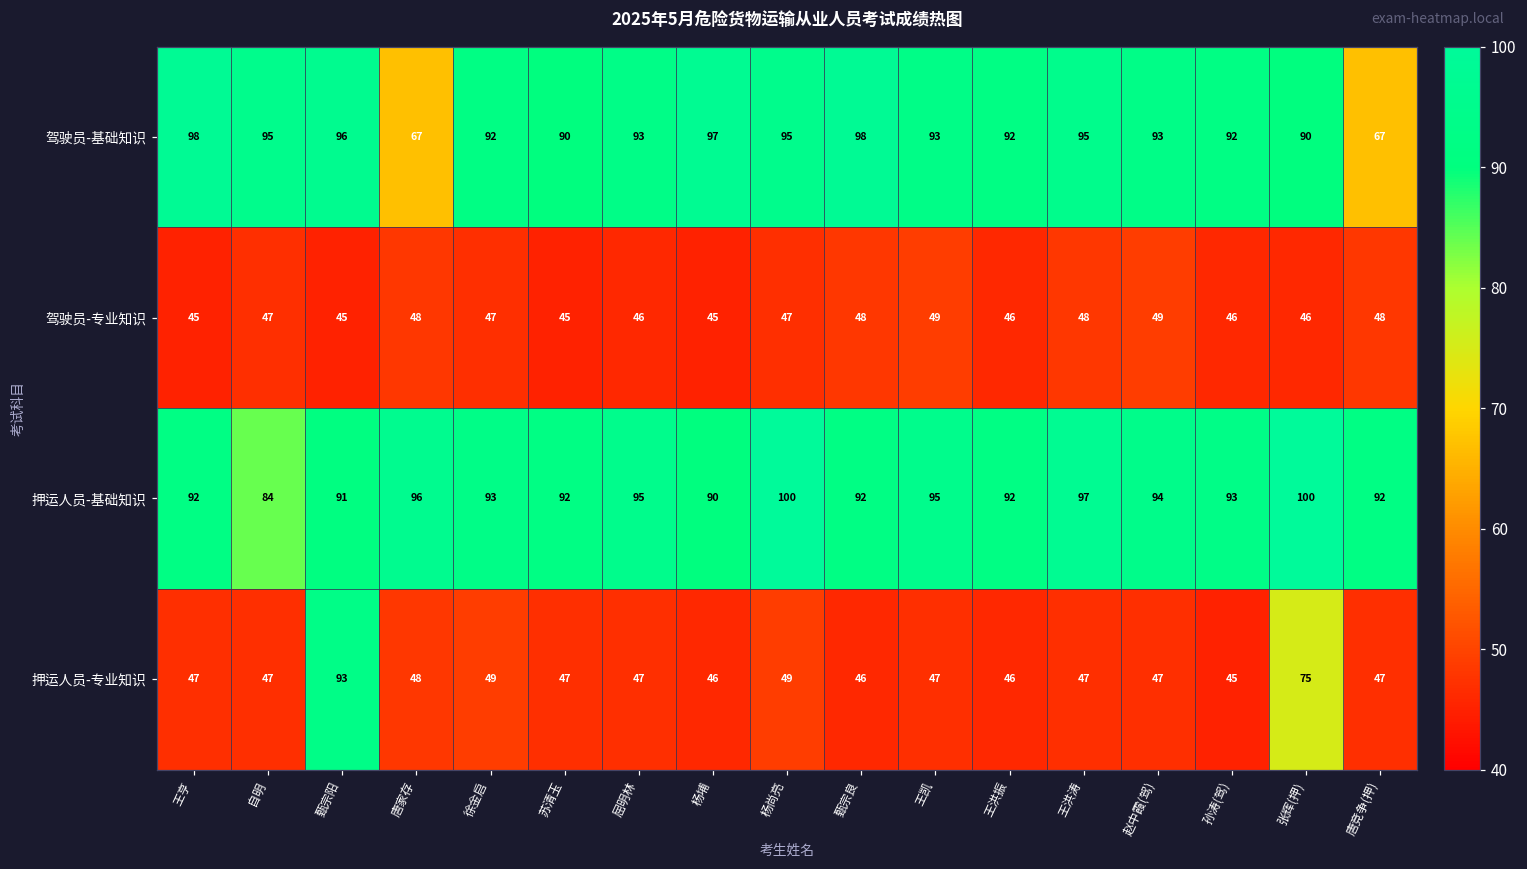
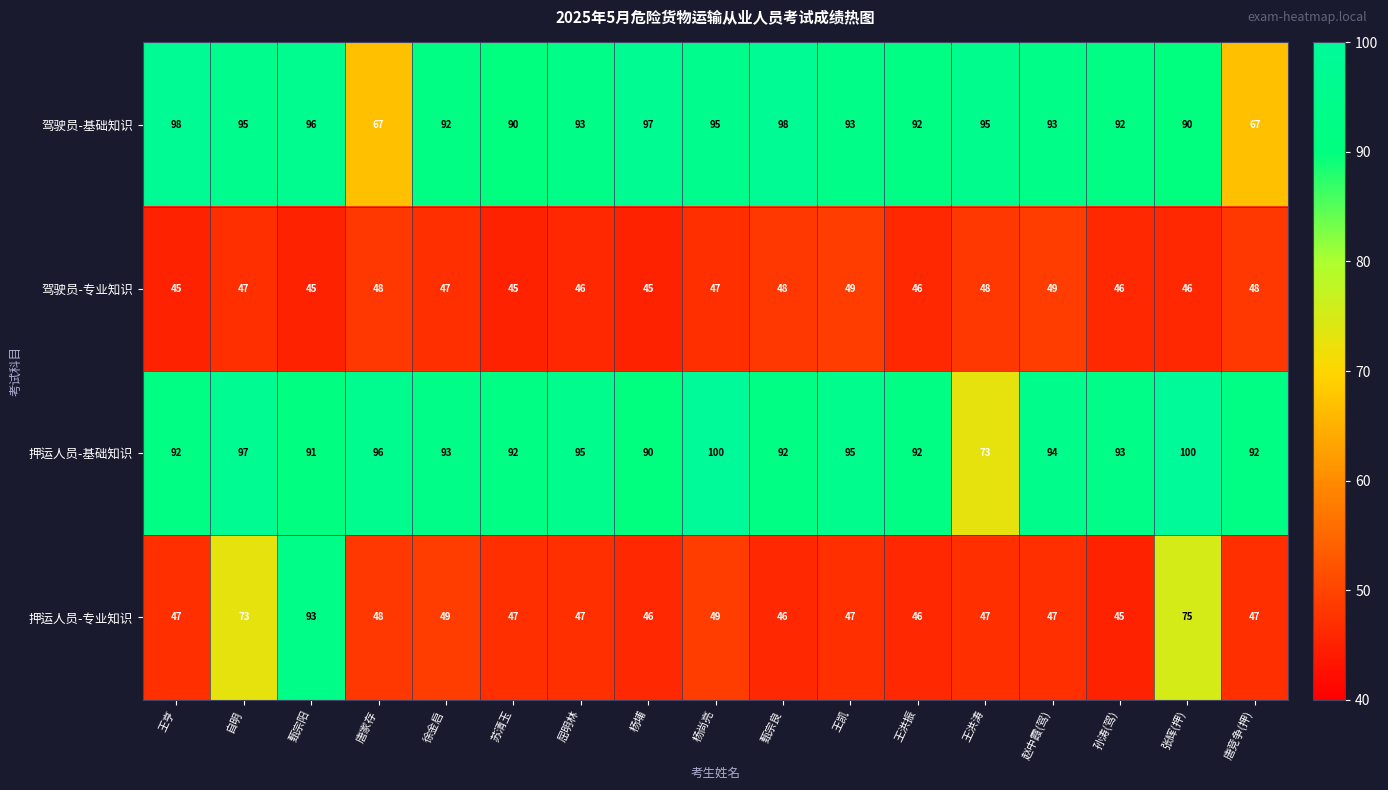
押运人员-基础知识, 自明: 84 -> 97
押运人员-基础知识, 王洪涛: 97 -> 73
押运人员-专业知识, 自明: 47 -> 73
